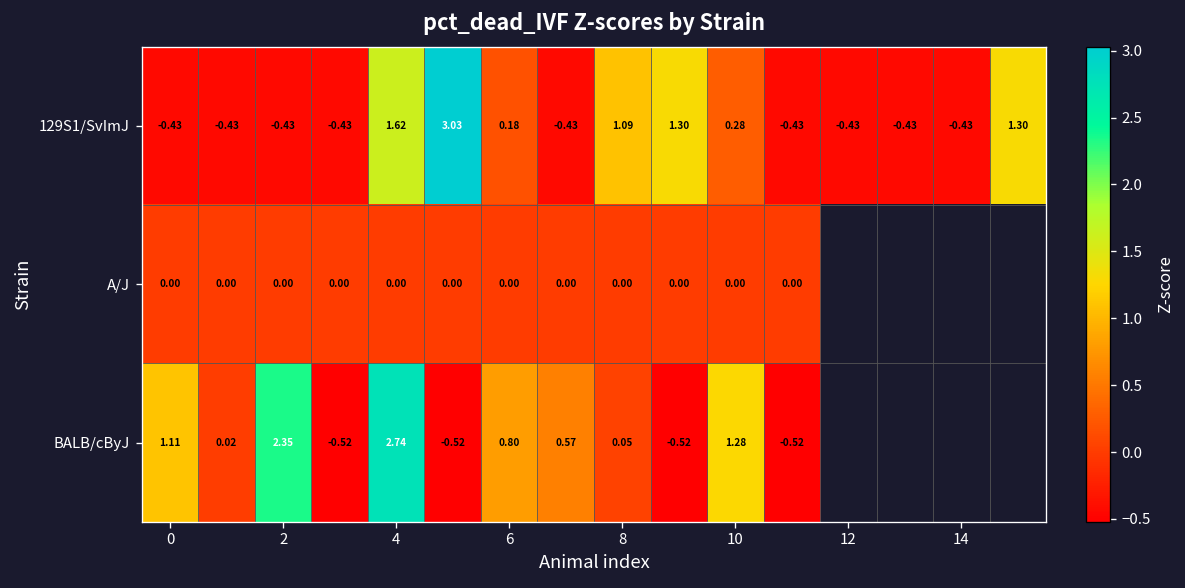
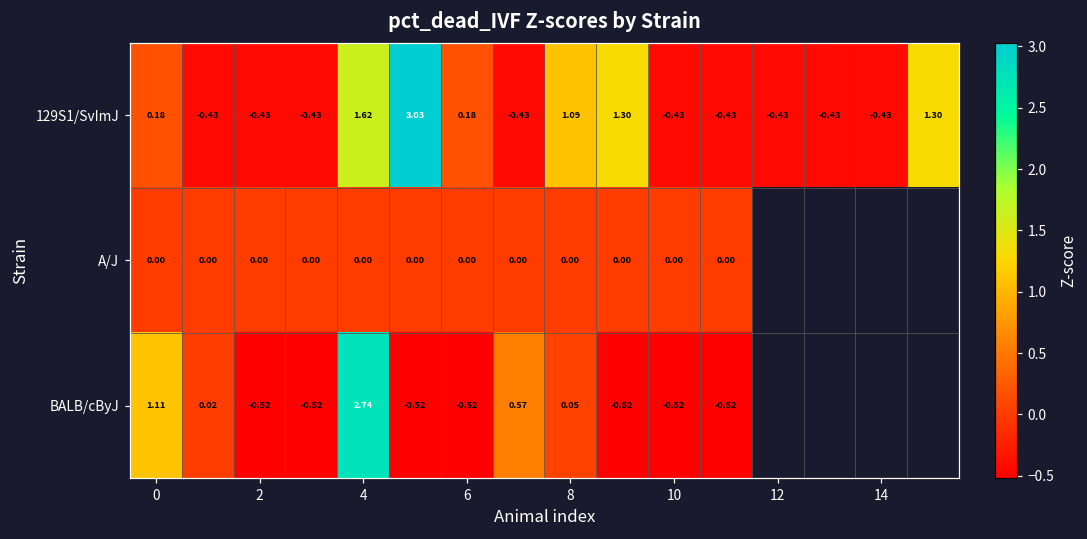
129S1/SvImJ, 0: -0.43 -> 0.18
129S1/SvImJ, 10: 0.28 -> -0.43
BALB/cByJ, 2: 2.35 -> -0.52
BALB/cByJ, 6: 0.80 -> -0.52
BALB/cByJ, 10: 1.28 -> -0.52
